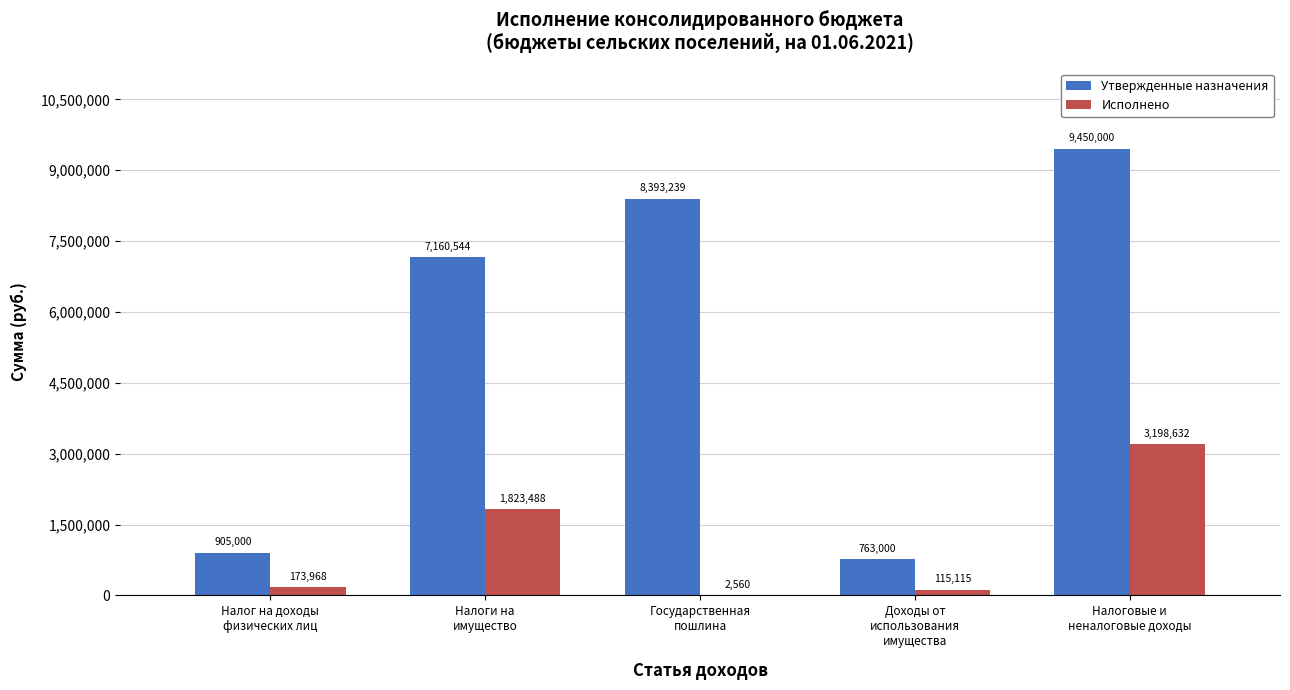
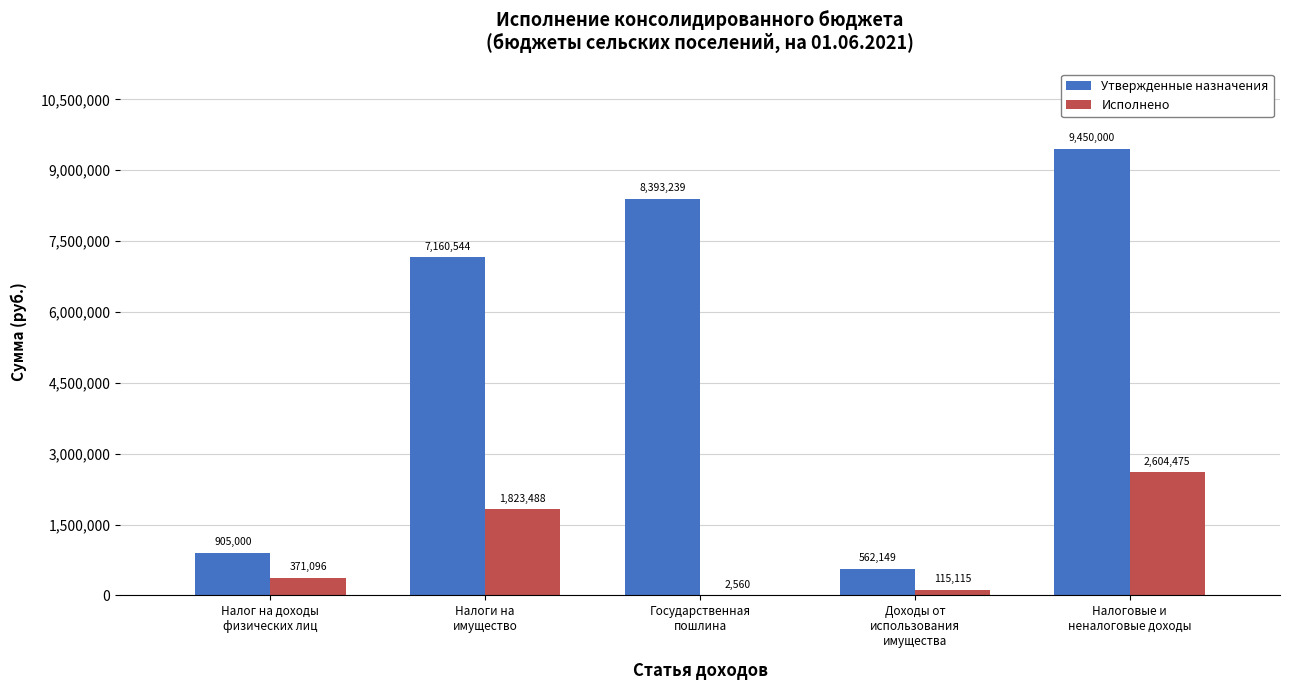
Исполнено, Налог на доходы физических лиц: 173,968 -> 371,096
Утвержденные назначения, Доходы от использования имущества: 763,000 -> 562,149
Исполнено, Налоговые и неналоговые доходы: 3,198,632 -> 2,604,475
